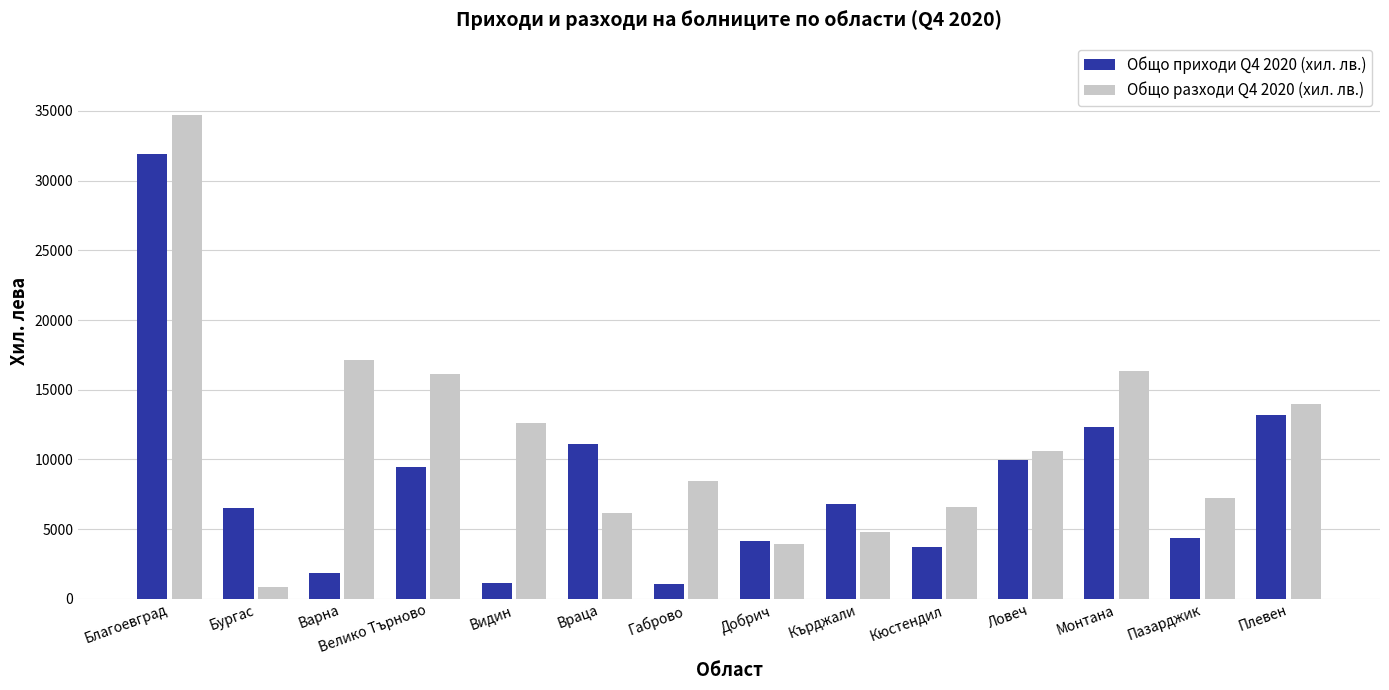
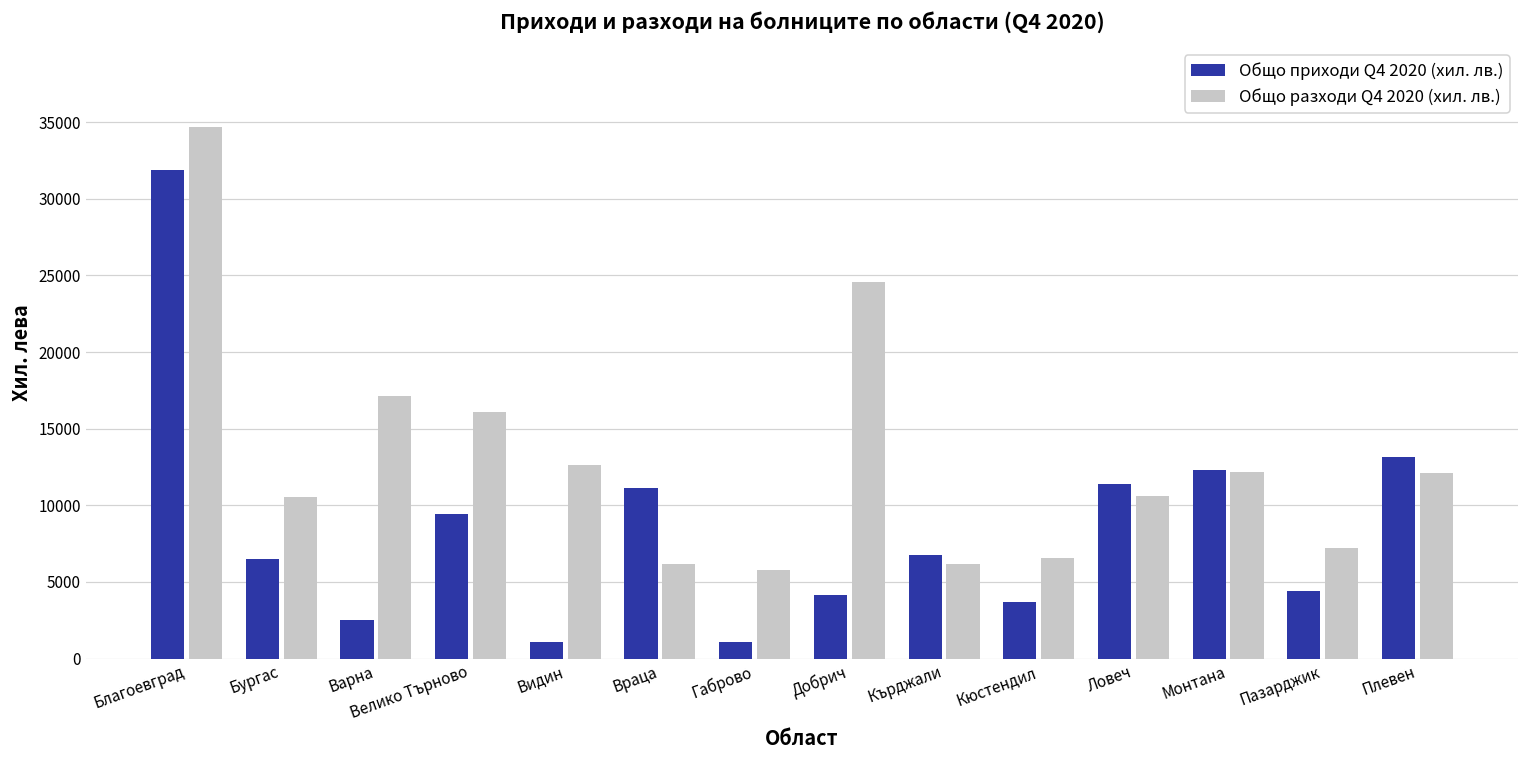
Общо разходи Q4 2020 (хил. лв.), Бургас: 800 -> 10600
Общо приходи Q4 2020 (хил. лв.), Варна: 1900 -> 2500
Общо разходи Q4 2020 (хил. лв.), Габрово: 8400 -> 5800
Общо разходи Q4 2020 (хил. лв.), Добрич: 3900 -> 24600
Общо разходи Q4 2020 (хил. лв.), Кърджали: 4800 -> 6200
Общо приходи Q4 2020 (хил. лв.), Ловеч: 10000 -> 11400
Общо разходи Q4 2020 (хил. лв.), Монтана: 16400 -> 12200
Общо разходи Q4 2020 (хил. лв.), Плевен: 14000 -> 12100
